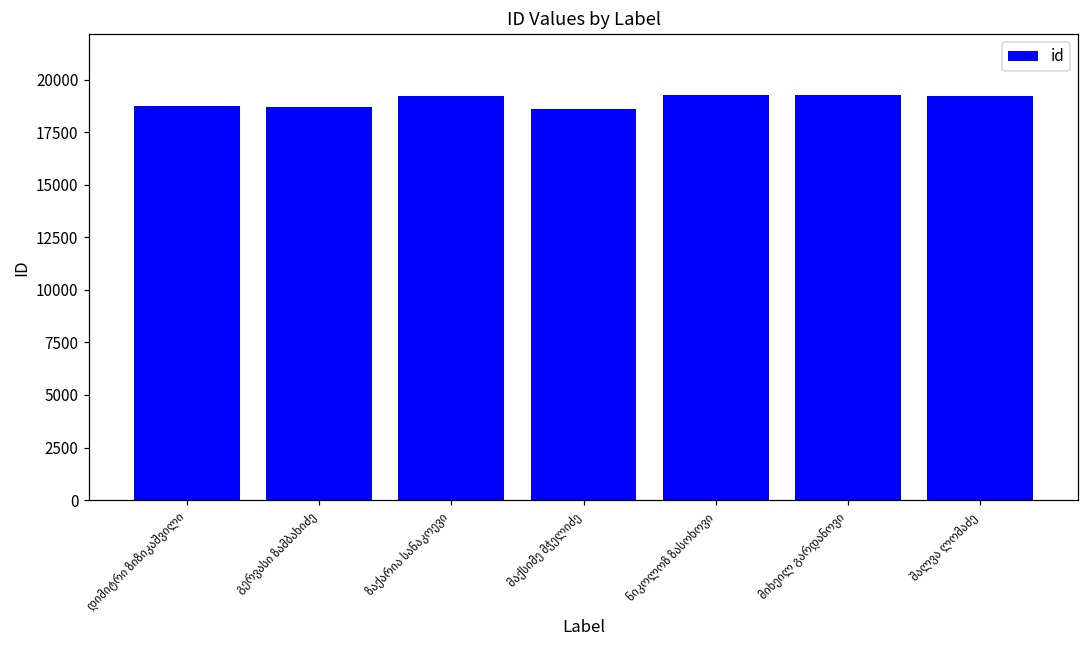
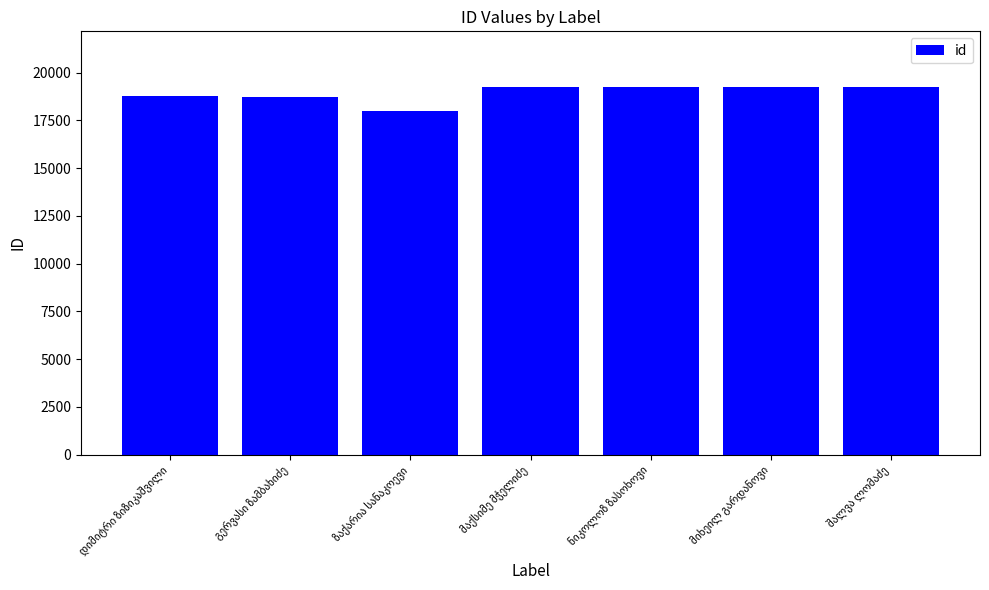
ზაქარია სანაკოევი: 19200 -> 18000
მაქსიმე მჭელიძე: 18600 -> 19200
